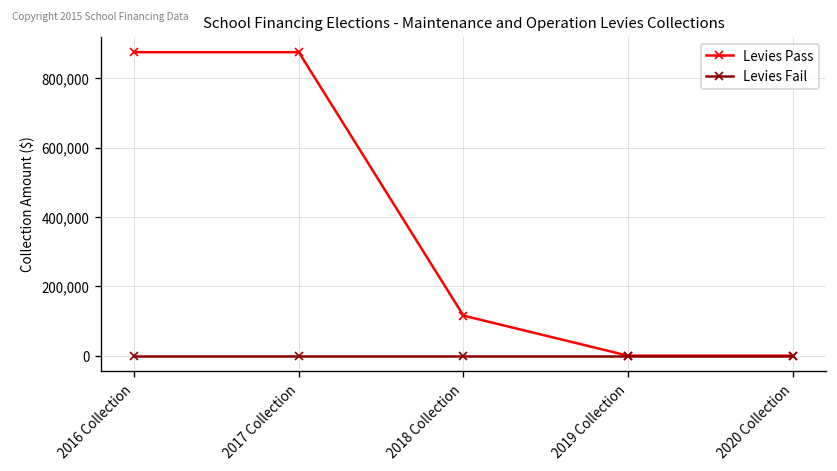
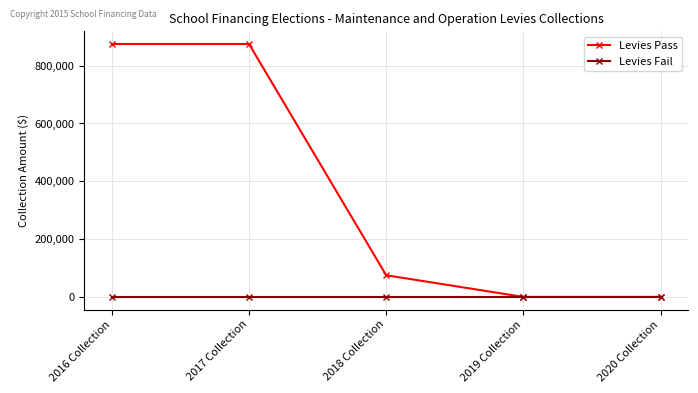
Levies Pass, 2018 Collection: 120,000 -> 80,000
